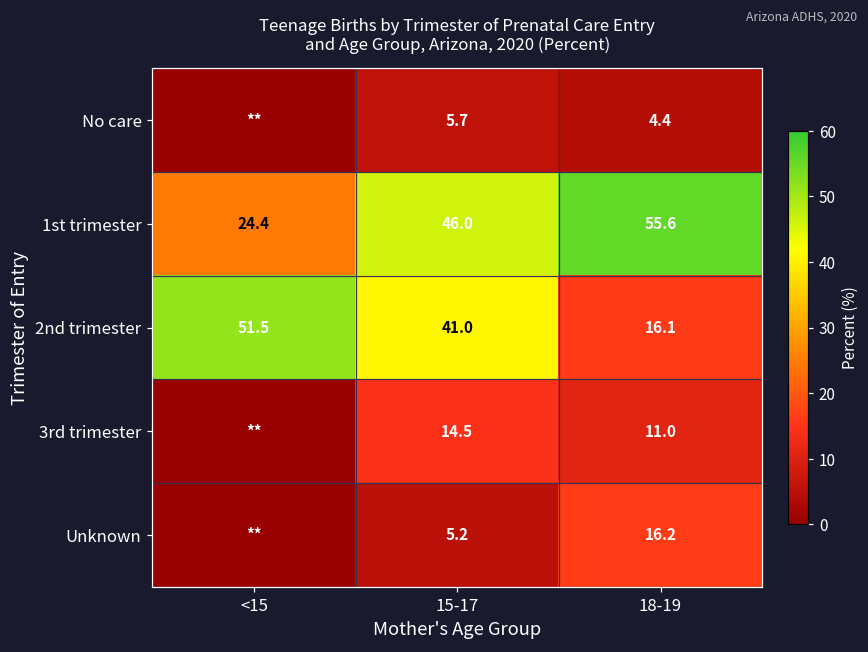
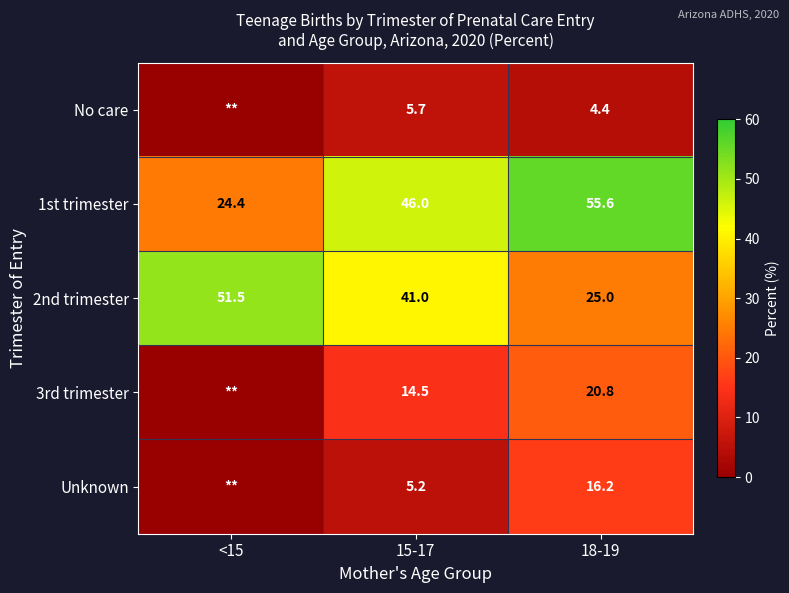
2nd trimester, 18-19: 16.1 -> 25.0
3rd trimester, 18-19: 11.0 -> 20.8
